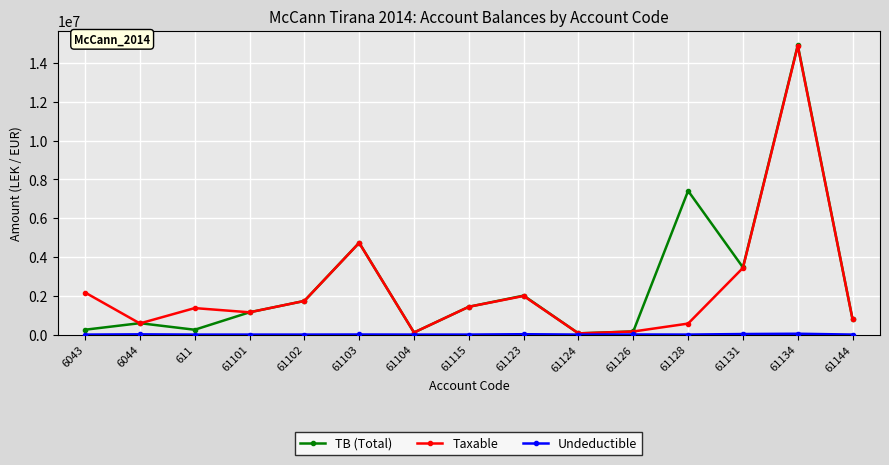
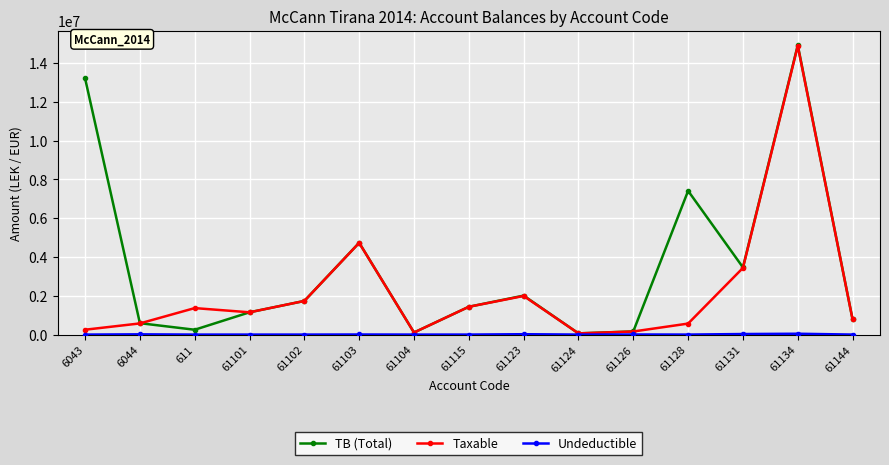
TB (Total), 6043: 300000 -> 13200000
Taxable, 6043: 2200000 -> 300000
